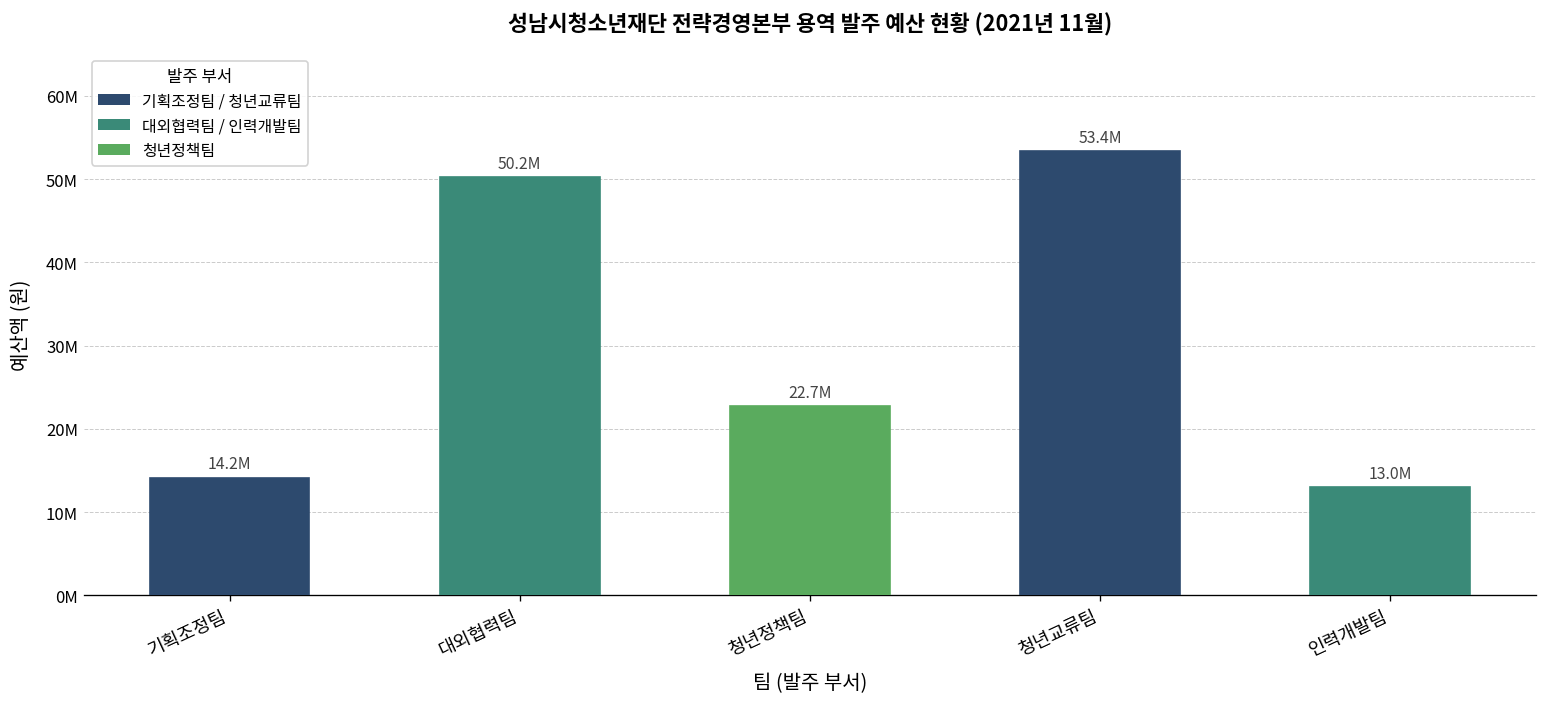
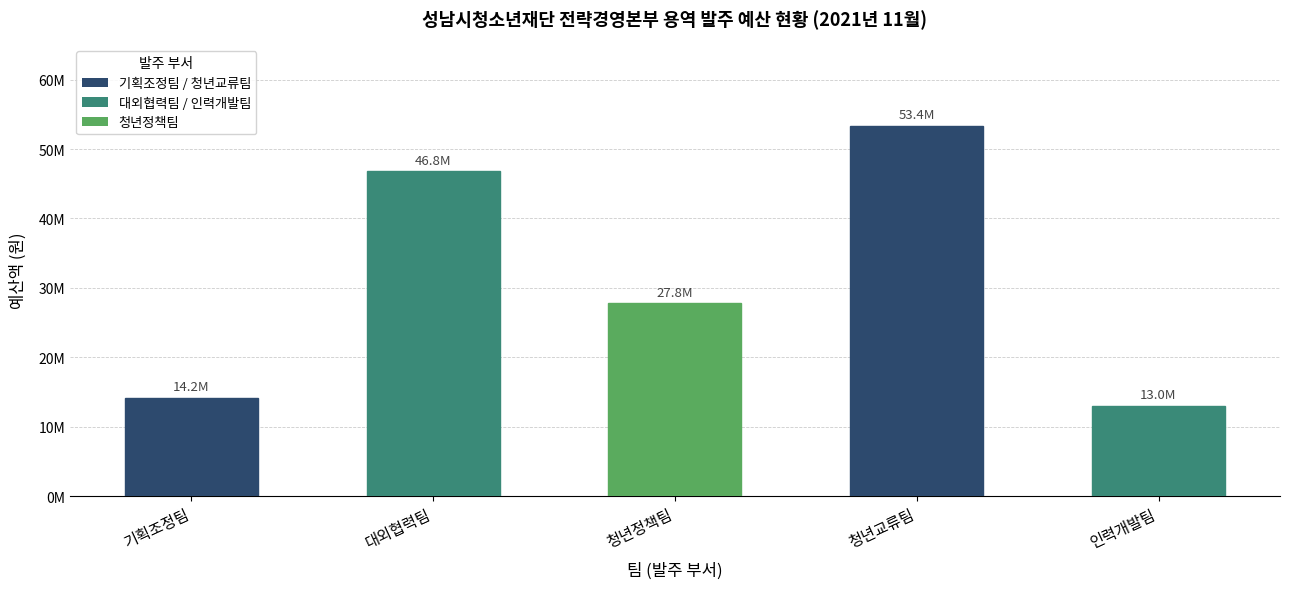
대외협력팀: 50.2M -> 46.8M
청년정책팀: 22.7M -> 27.8M
